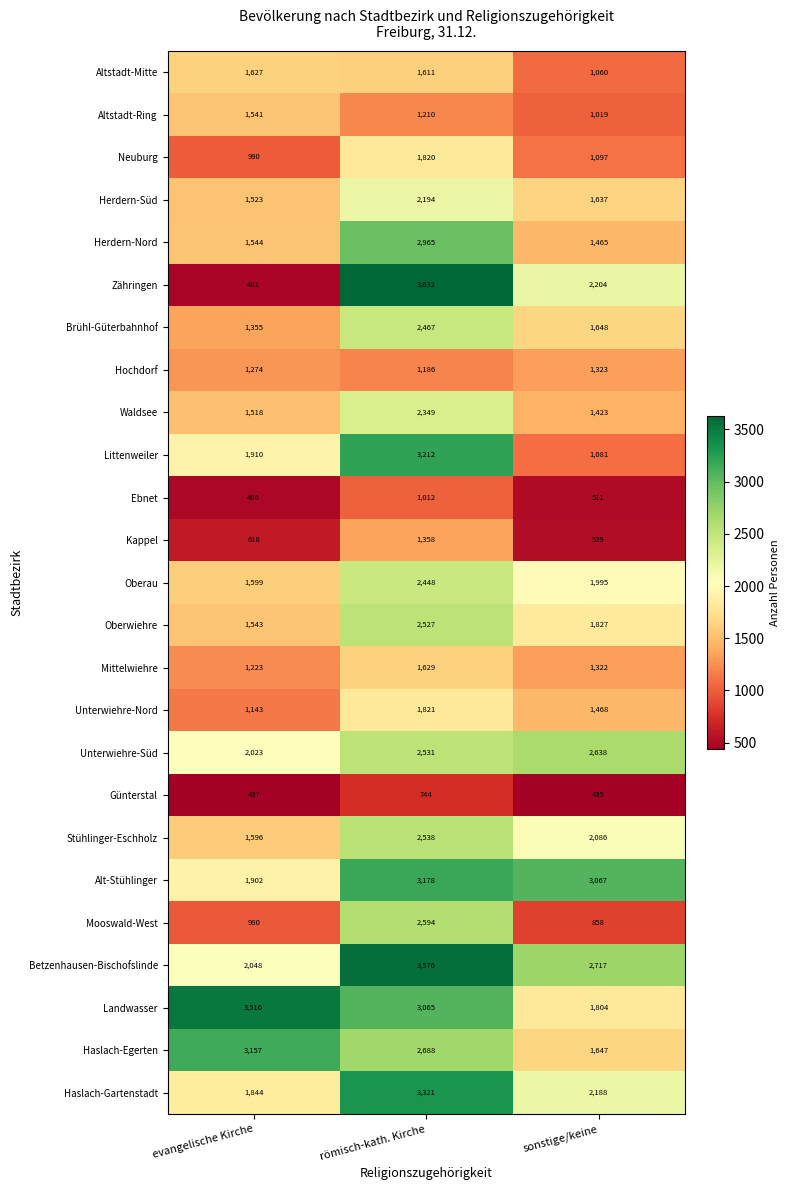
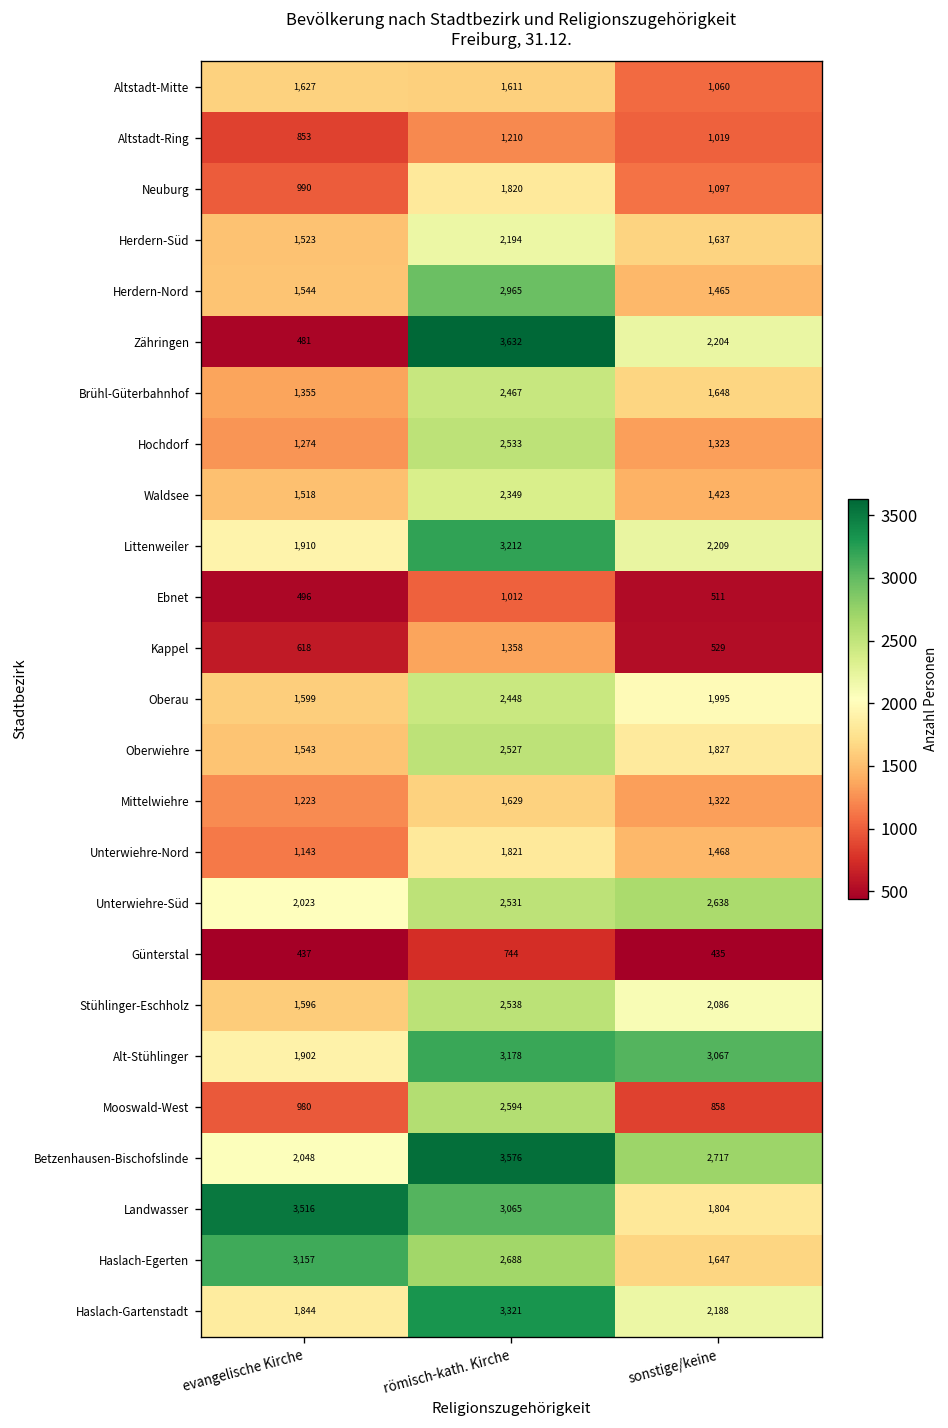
Altstadt-Ring, evangelische Kirche: 1,541 -> 853
Hochdorf, römisch-kath. Kirche: 1,186 -> 2,533
Littenweiler, sonstige/keine: 1,081 -> 2,209
